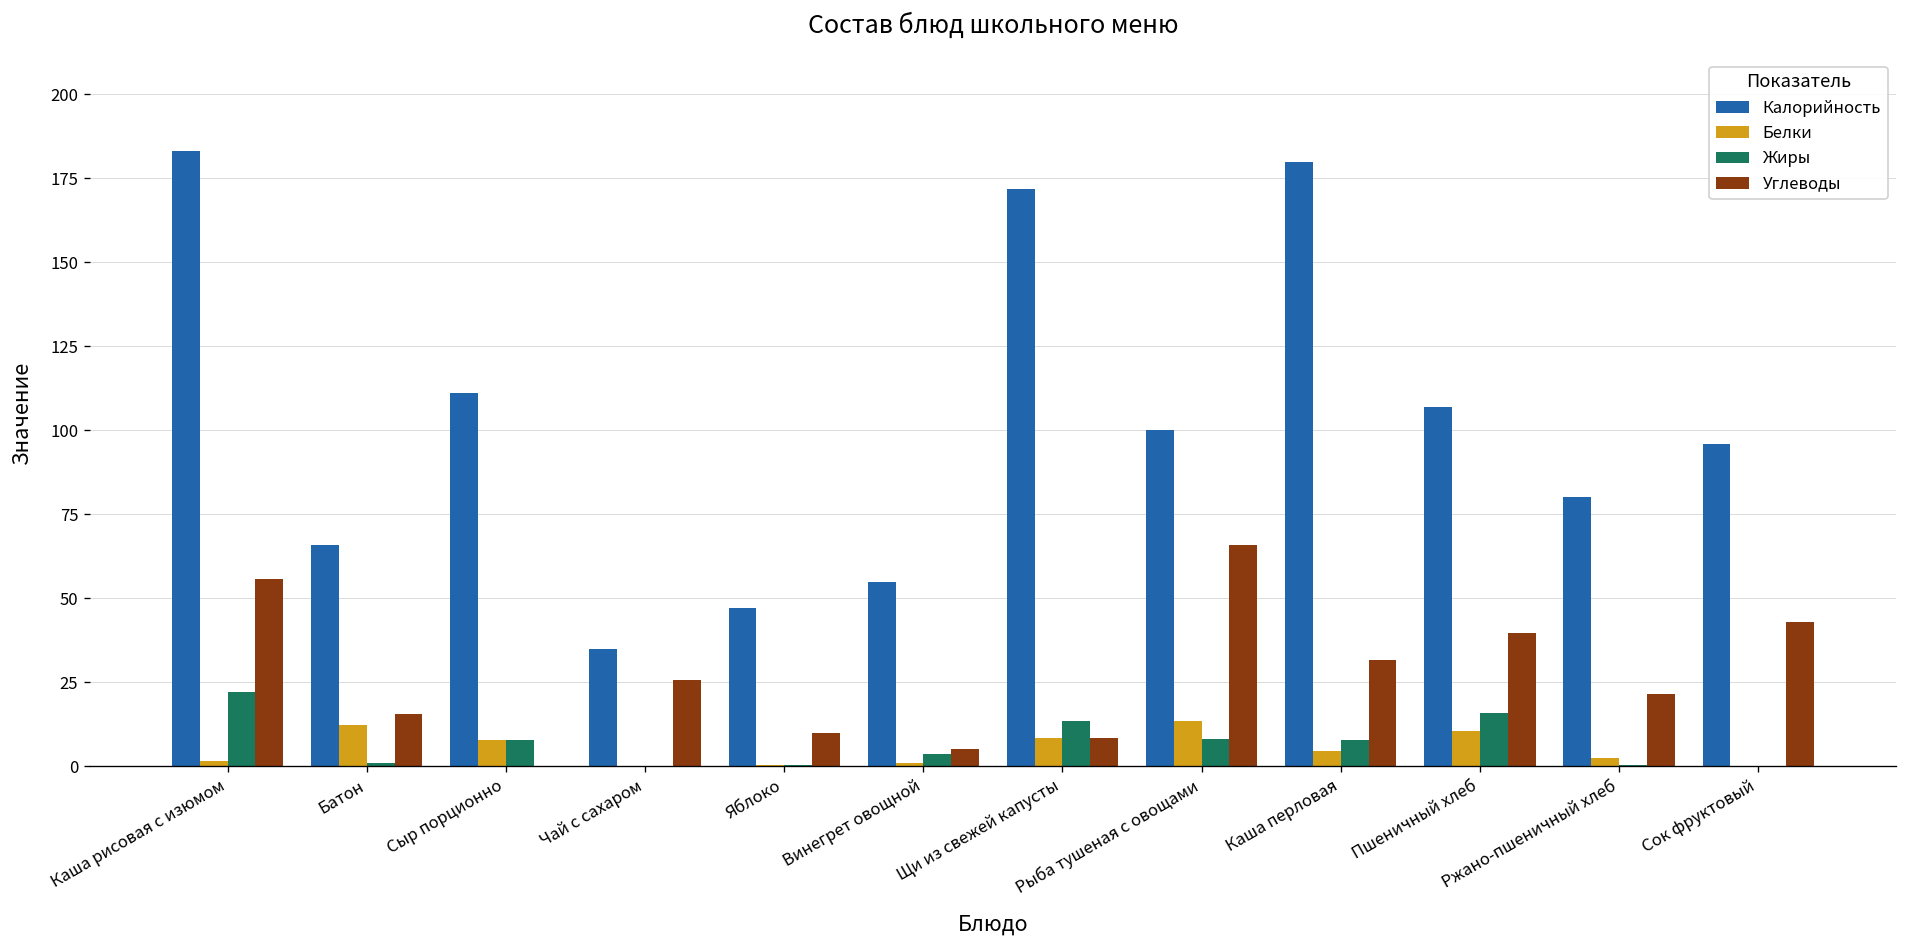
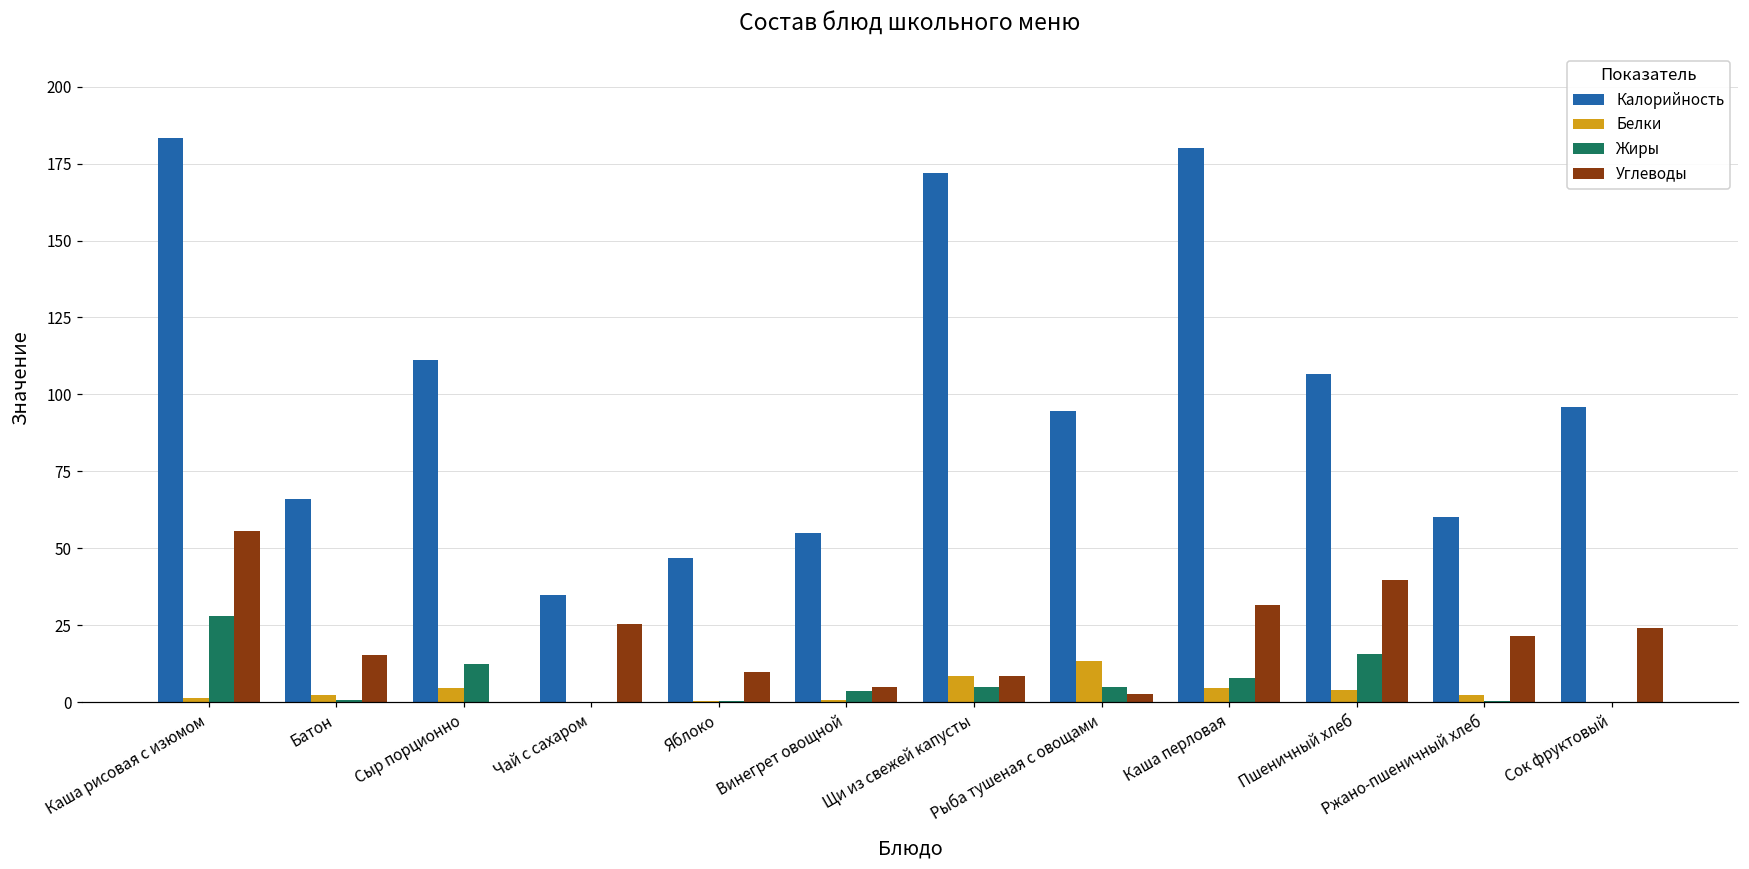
Жиры, Каша рисовая с изюмом: 22 -> 28
Белки, Батон: 12 -> 2
Белки, Сыр порционно: 8 -> 5
Жиры, Сыр порционно: 8 -> 12
Жиры, Щи из свежей капусты: 13 -> 5
Калорийность, Рыба тушеная с овощами: 100 -> 95
Жиры, Рыба тушеная с овощами: 8 -> 5
Углеводы, Рыба тушеная с овощами: 66 -> 3
Белки, Пшеничный хлеб: 10 -> 4
Калорийность, Ржано-пшеничный хлеб: 80 -> 60
Углеводы, Сок фруктовый: 43 -> 24
